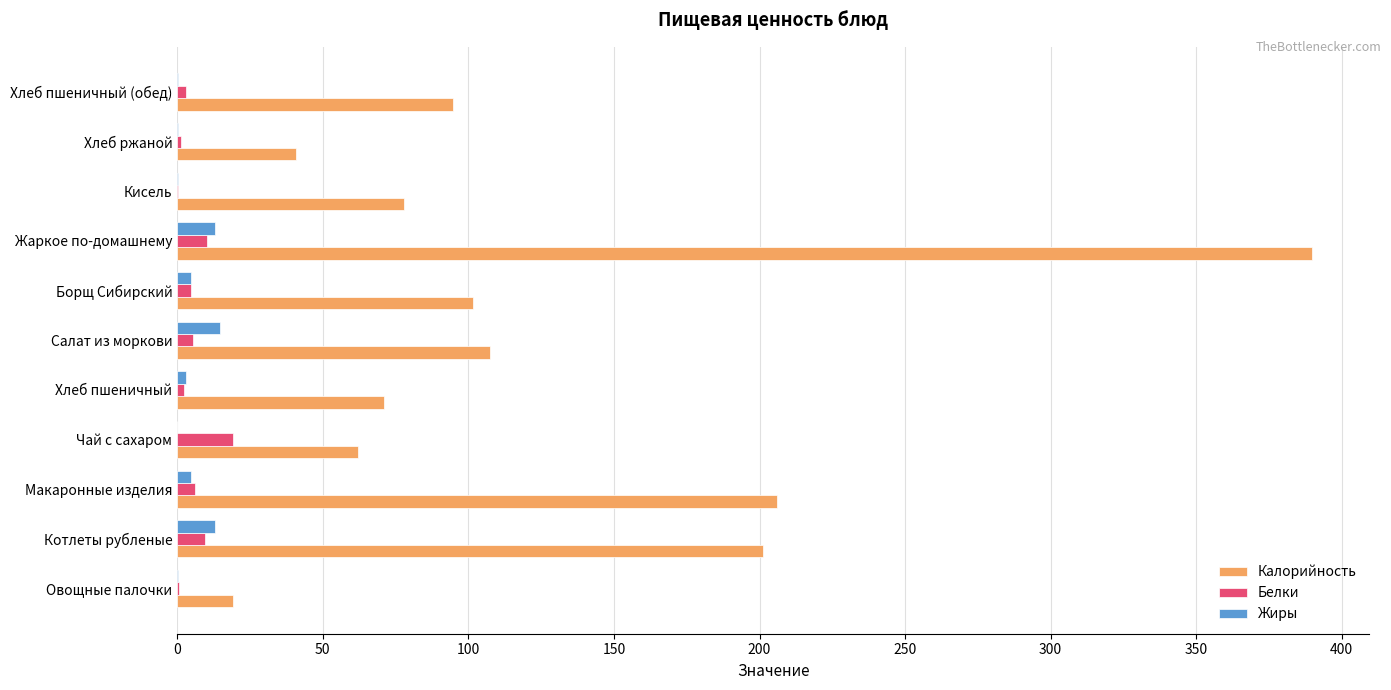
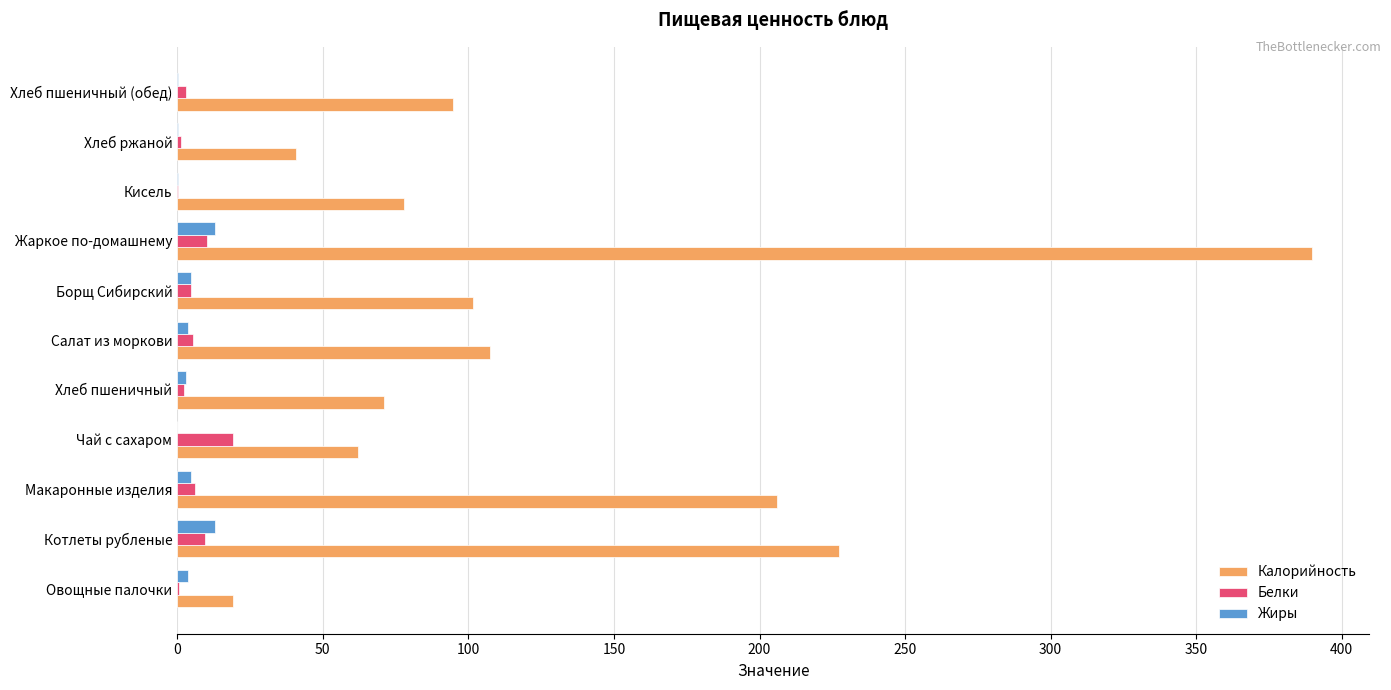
Жиры, Салат из моркови: 15 -> 4
Калорийность, Котлеты рубленые: 201 -> 227
Жиры, Овощные палочки: 0 -> 4
